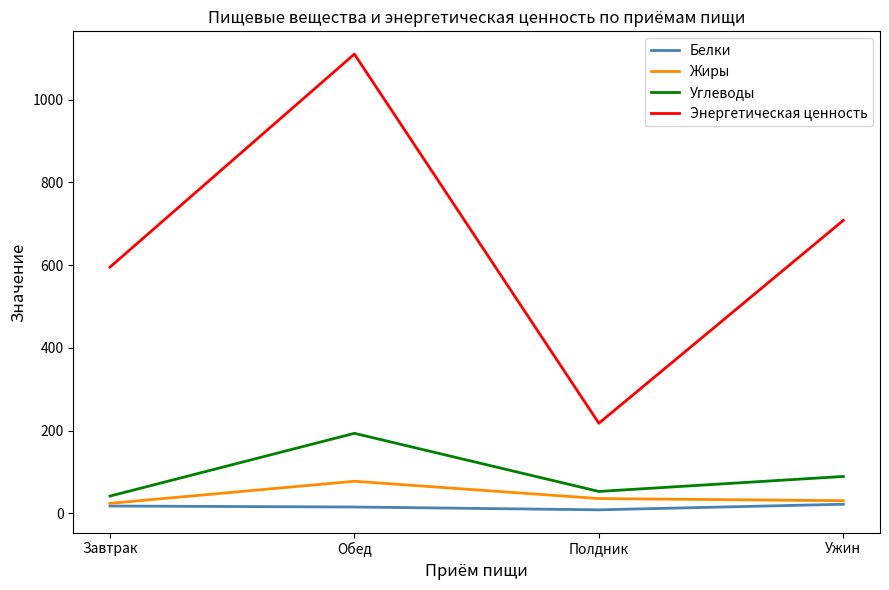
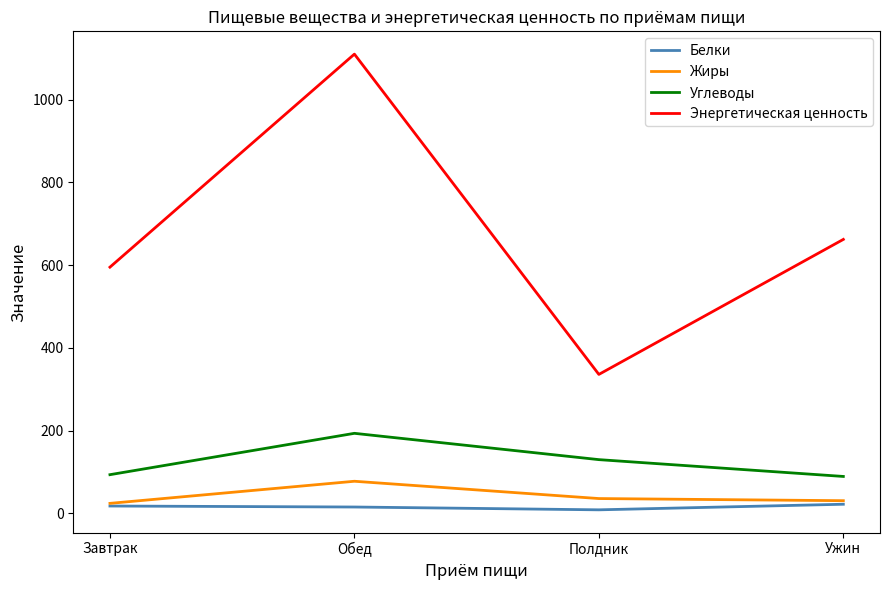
Углеводы, Завтрак: 40 -> 90
Углеводы, Полдник: 50 -> 130
Энергетическая ценность, Полдник: 220 -> 340
Энергетическая ценность, Ужин: 710 -> 660
